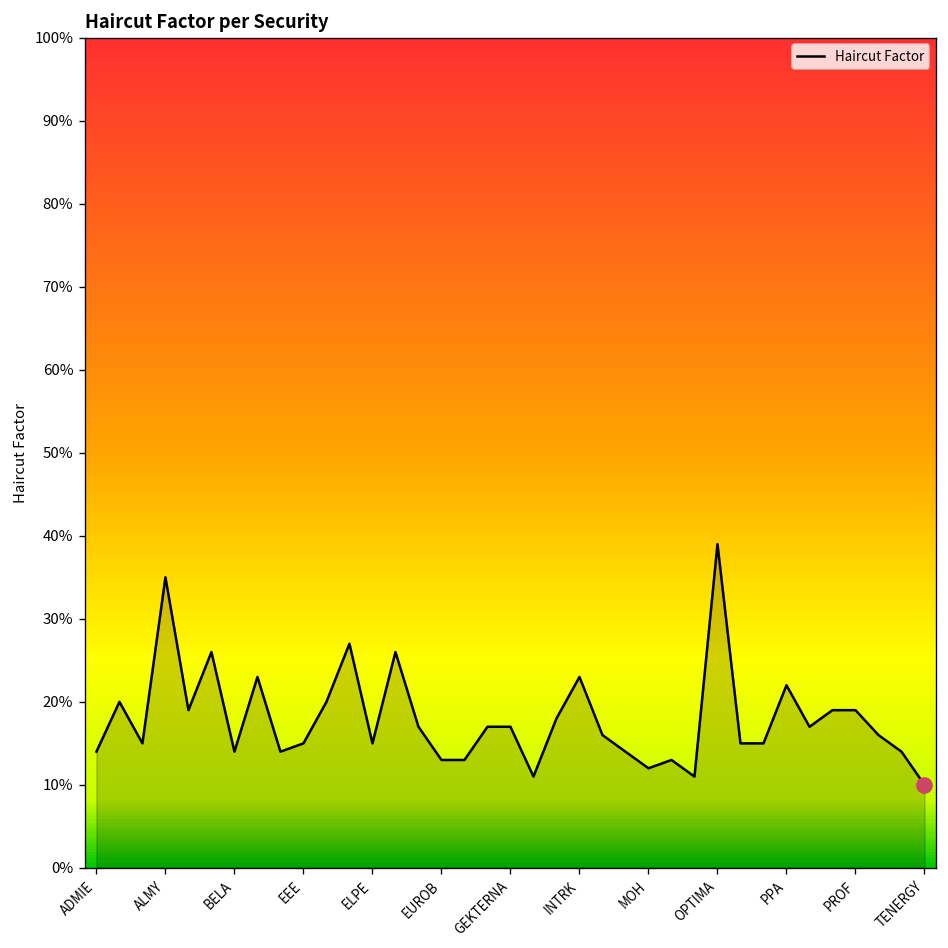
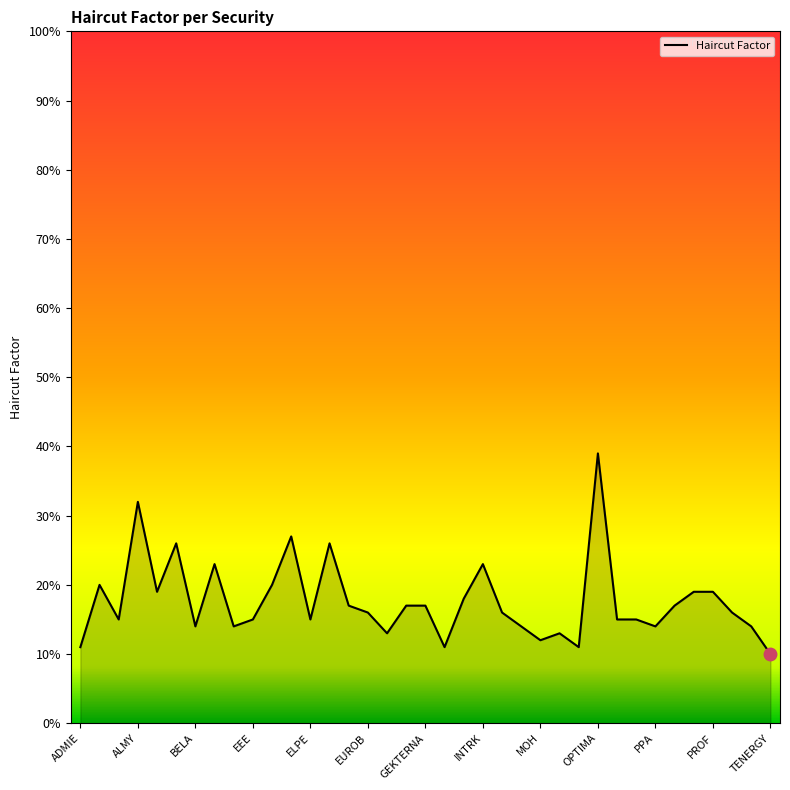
Haircut Factor, ADMIE: 14% -> 11%
Haircut Factor, ALMY: 35% -> 32%
Haircut Factor, EUROB: 13% -> 16%
Haircut Factor, PPA: 22% -> 14%
